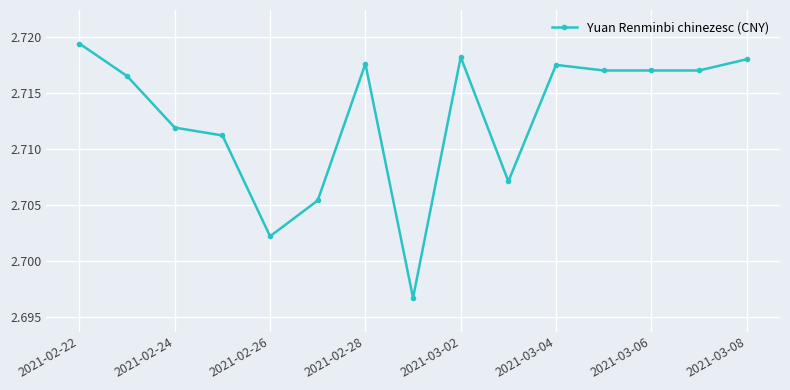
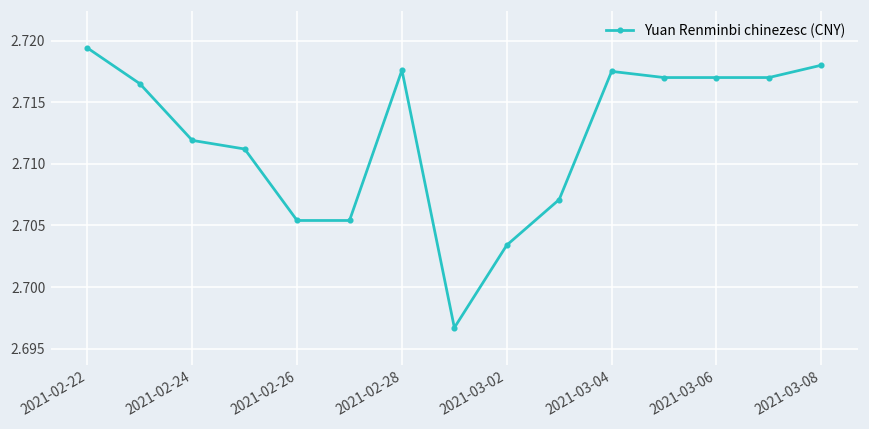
2021-02-26: 2.7022 -> 2.7054
2021-03-02: 2.7182 -> 2.7034
